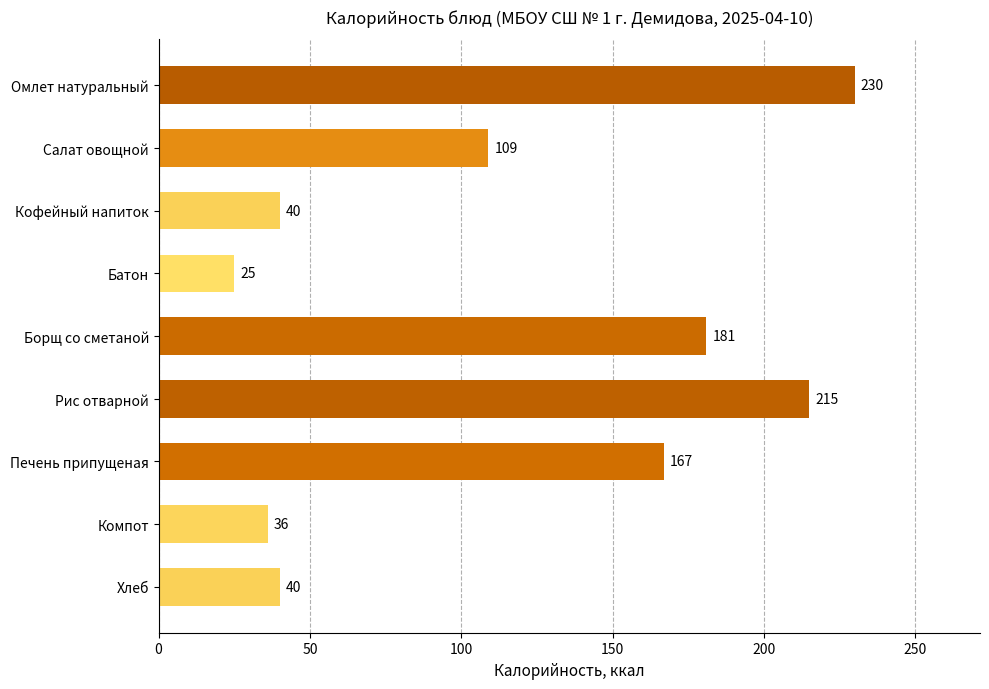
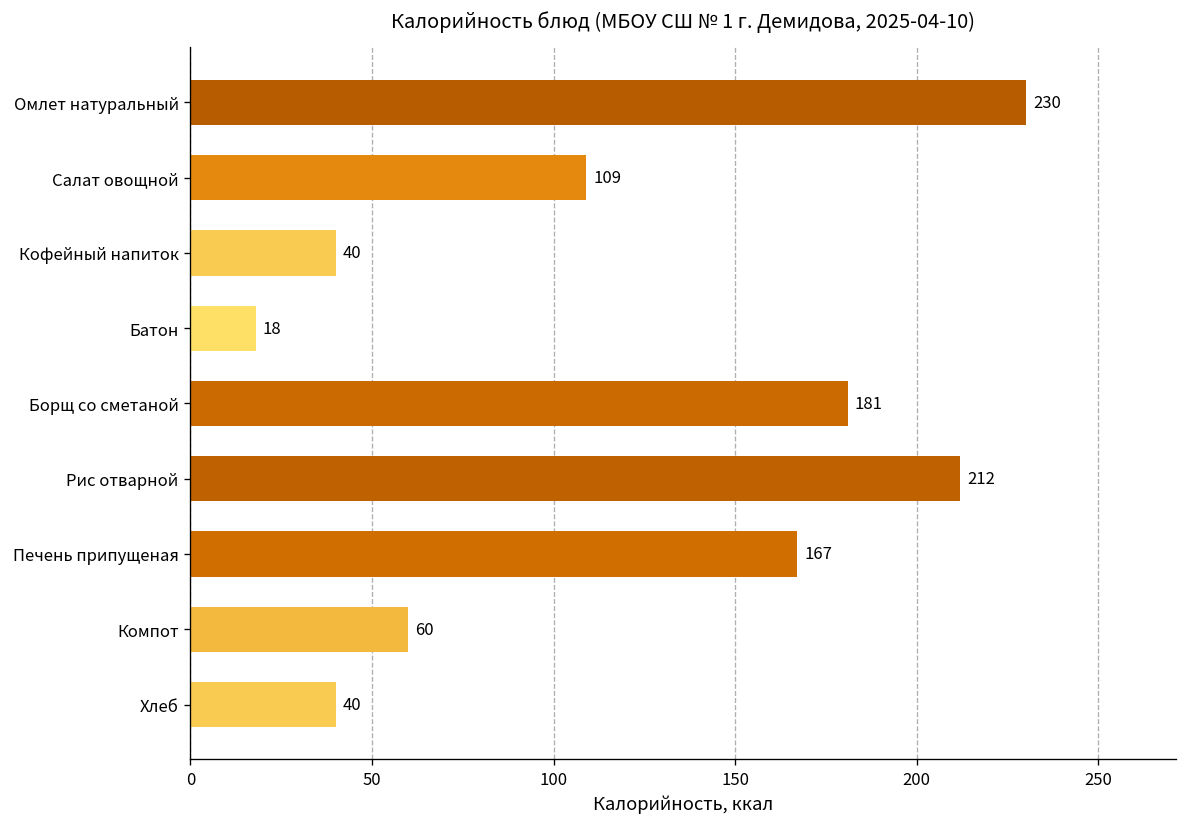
Батон: 25 -> 18
Рис отварной: 215 -> 212
Компот: 36 -> 60
